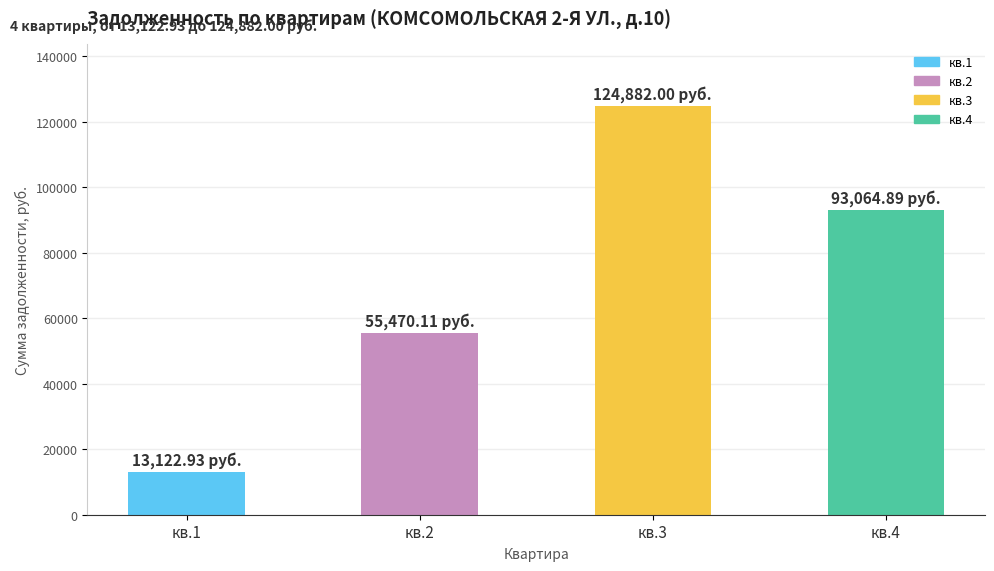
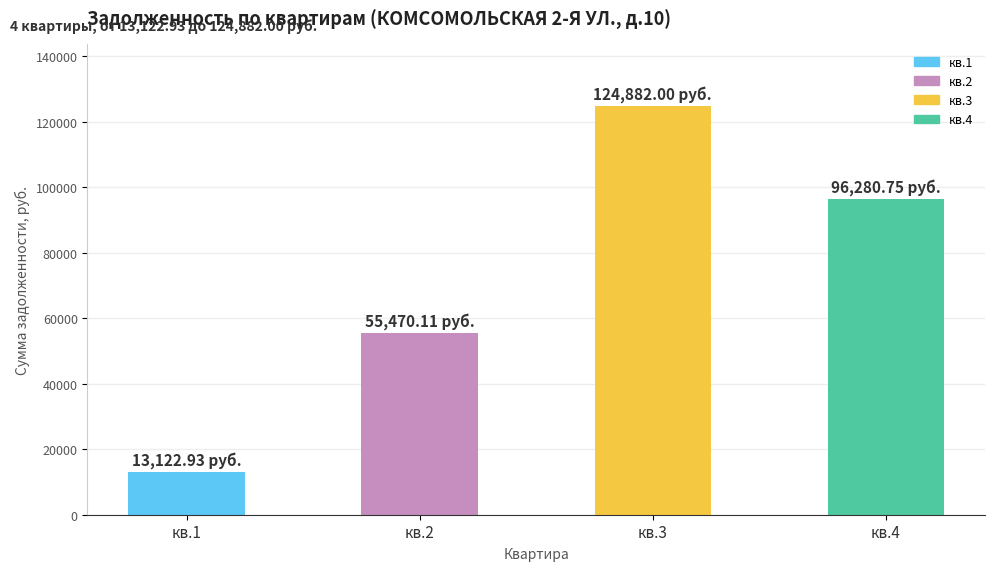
кв.4: 93,064.89 -> 96,280.75
